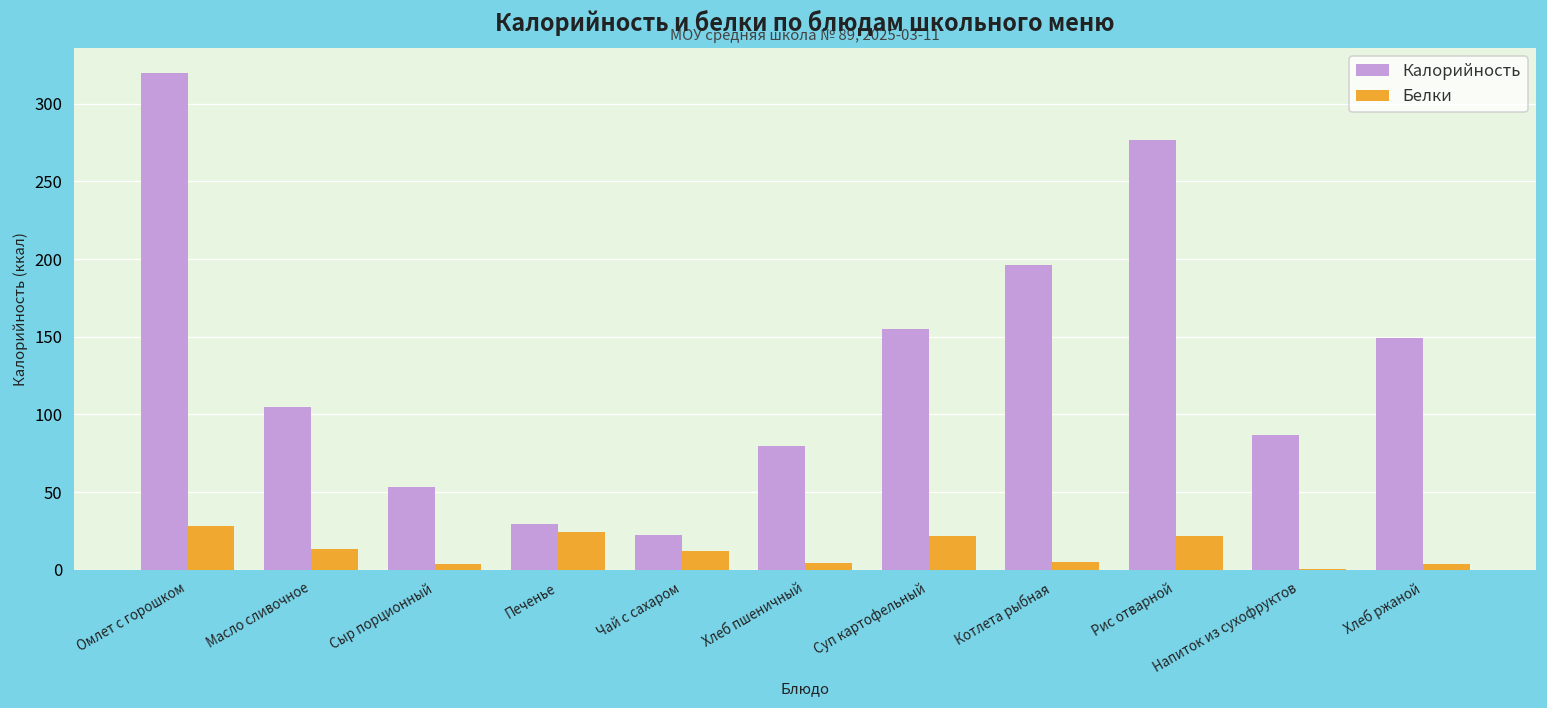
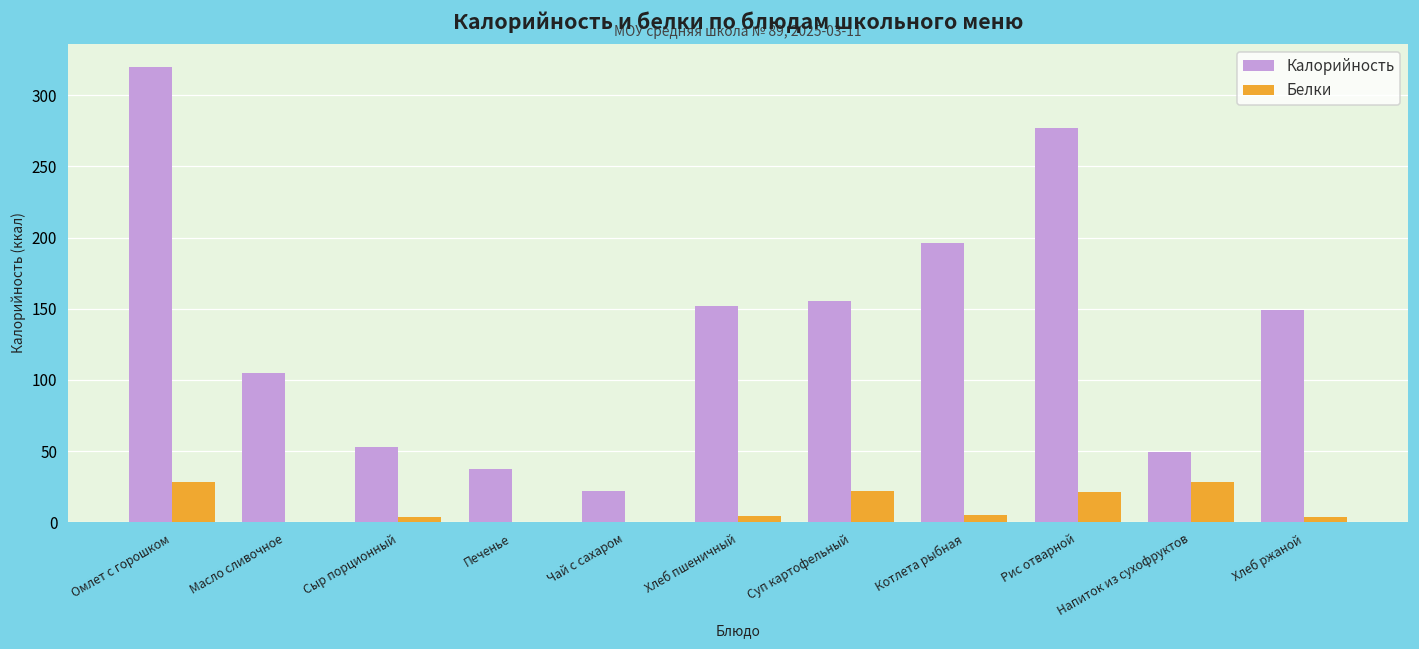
Белки, Масло сливочное: 14 -> 0
Калорийность, Печенье: 29 -> 37
Белки, Печенье: 25 -> 0
Белки, Чай с сахаром: 12 -> 0
Калорийность, Хлеб пшеничный: 80 -> 152
Калорийность, Напиток из сухофруктов: 87 -> 50
Белки, Напиток из сухофруктов: 1 -> 28
